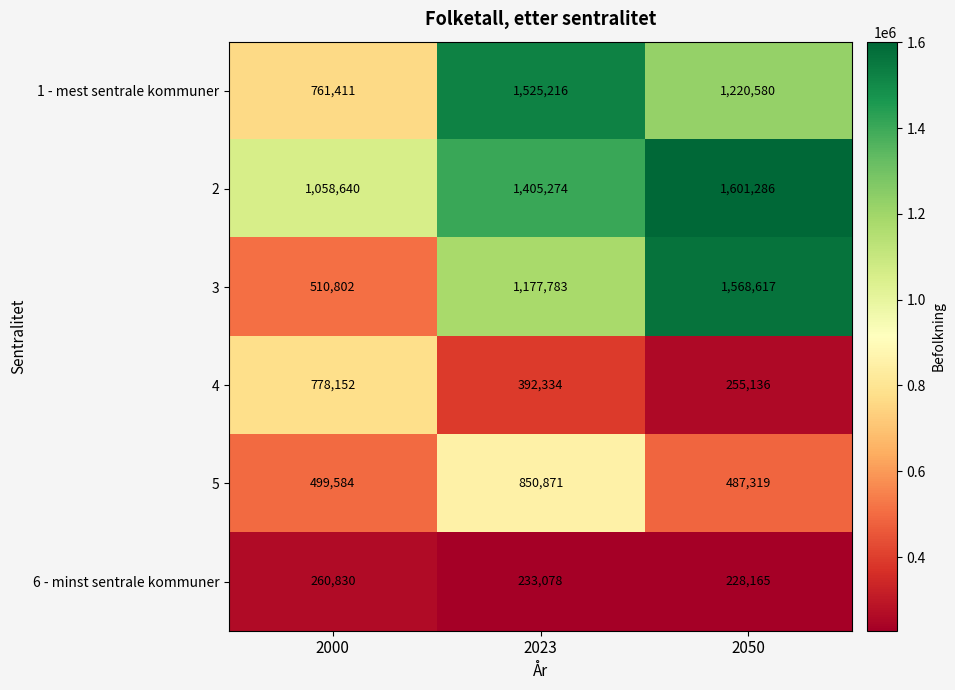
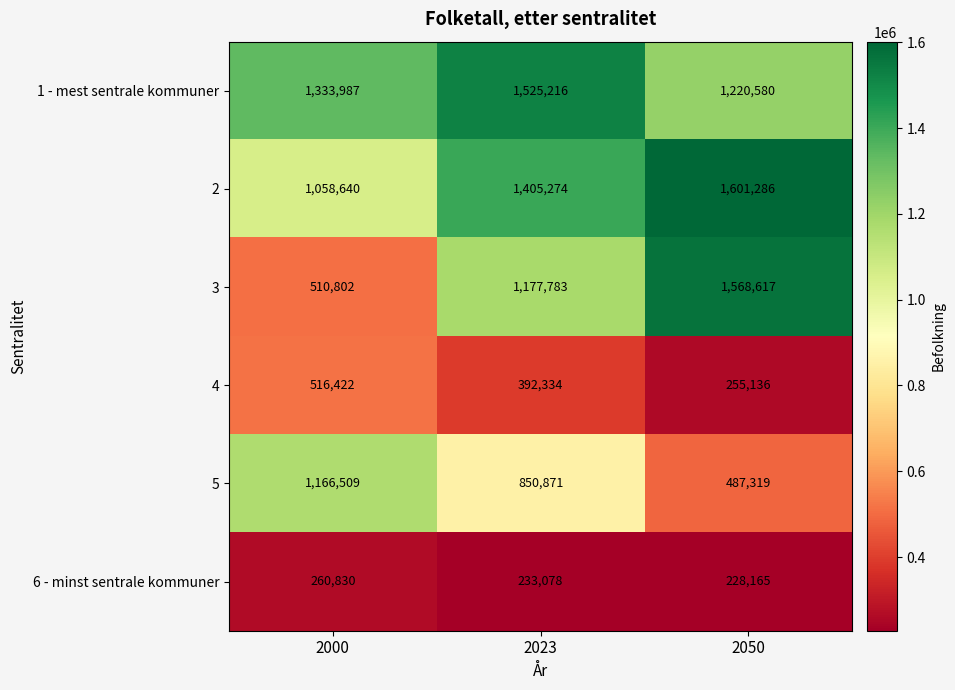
1 - mest sentrale kommuner, 2000: 761,411 -> 1,333,987
4, 2000: 778,152 -> 516,422
5, 2000: 499,584 -> 1,166,509
